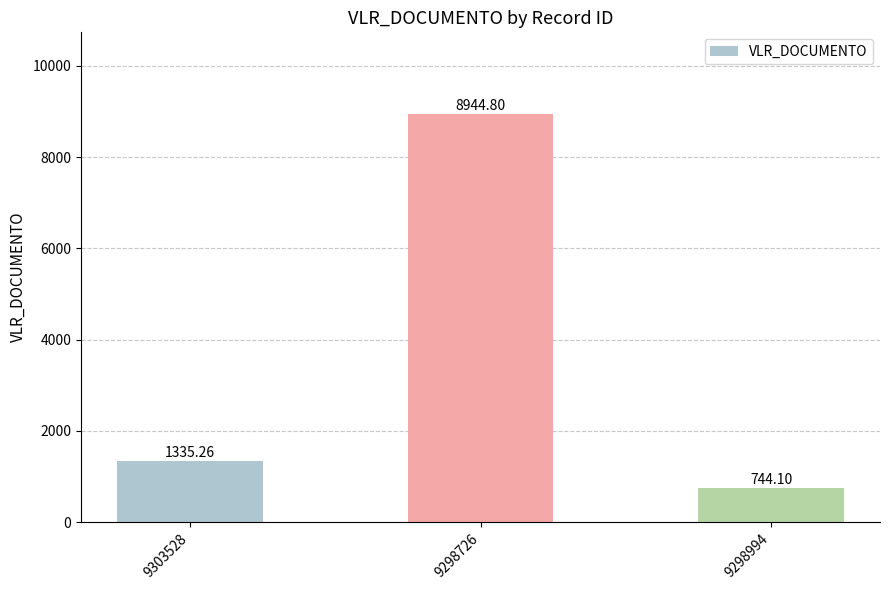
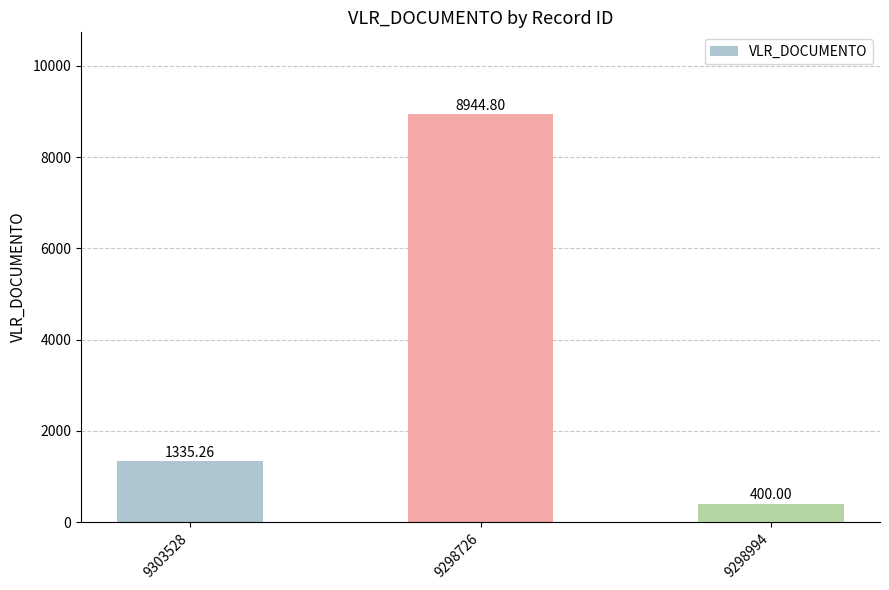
9298994: 744.10 -> 400.00
